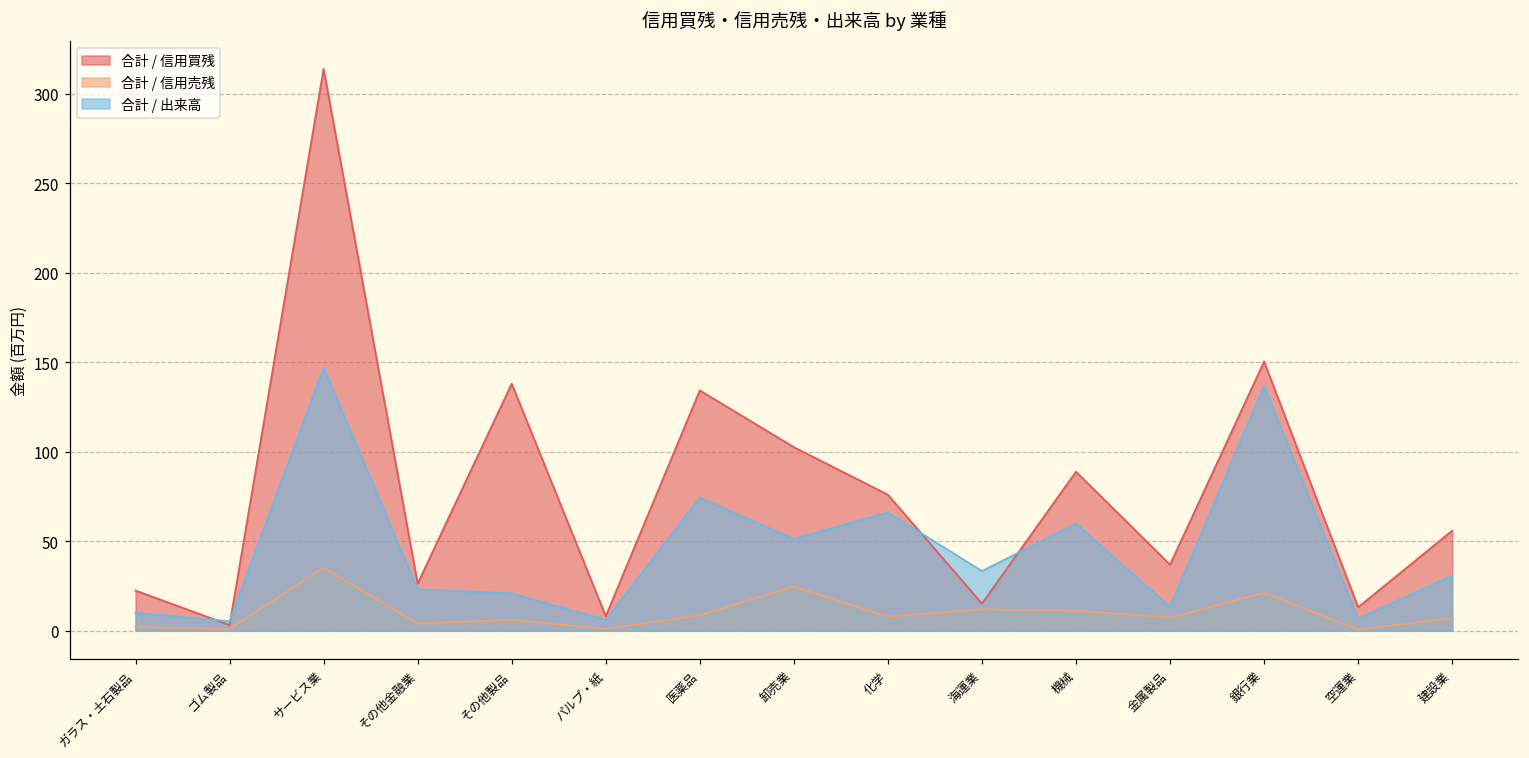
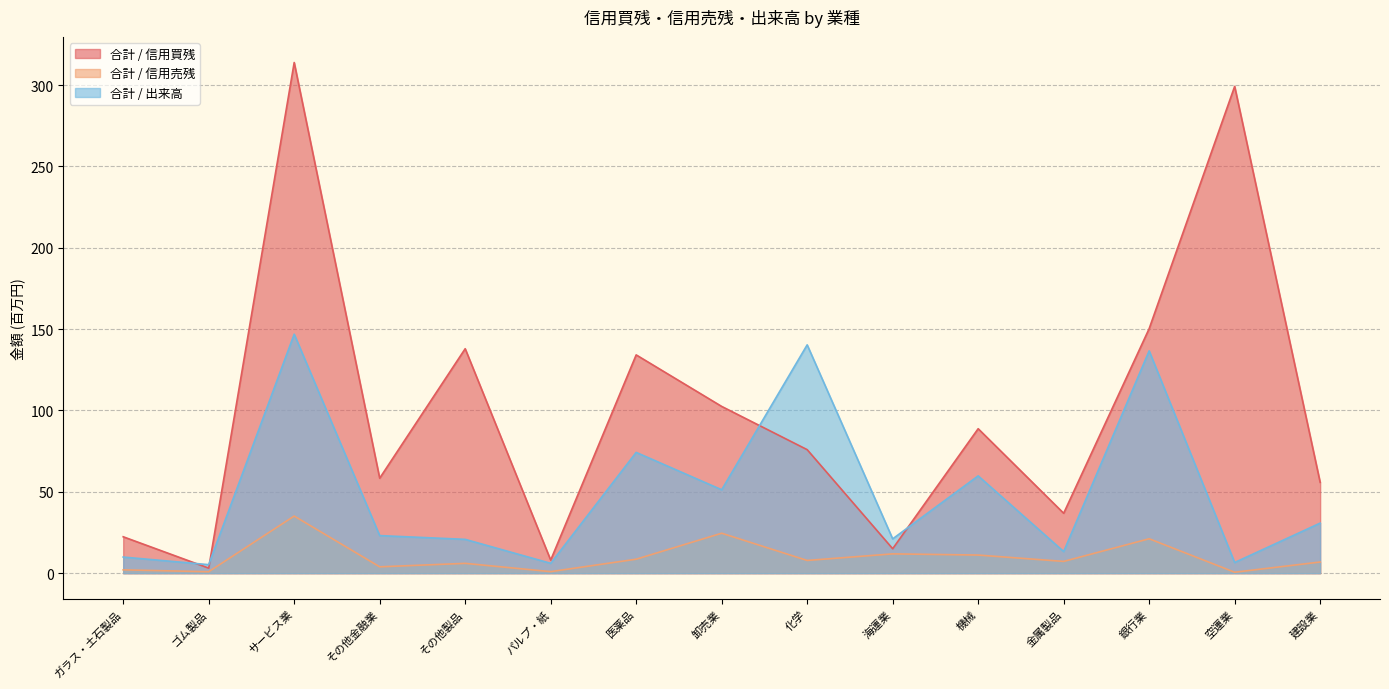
合計 / 信用買残, その他金融業: 26 -> 58
合計 / 出来高, 化学: 66 -> 140
合計 / 出来高, 海運業: 33 -> 21
合計 / 信用買残, 空運業: 13 -> 299
